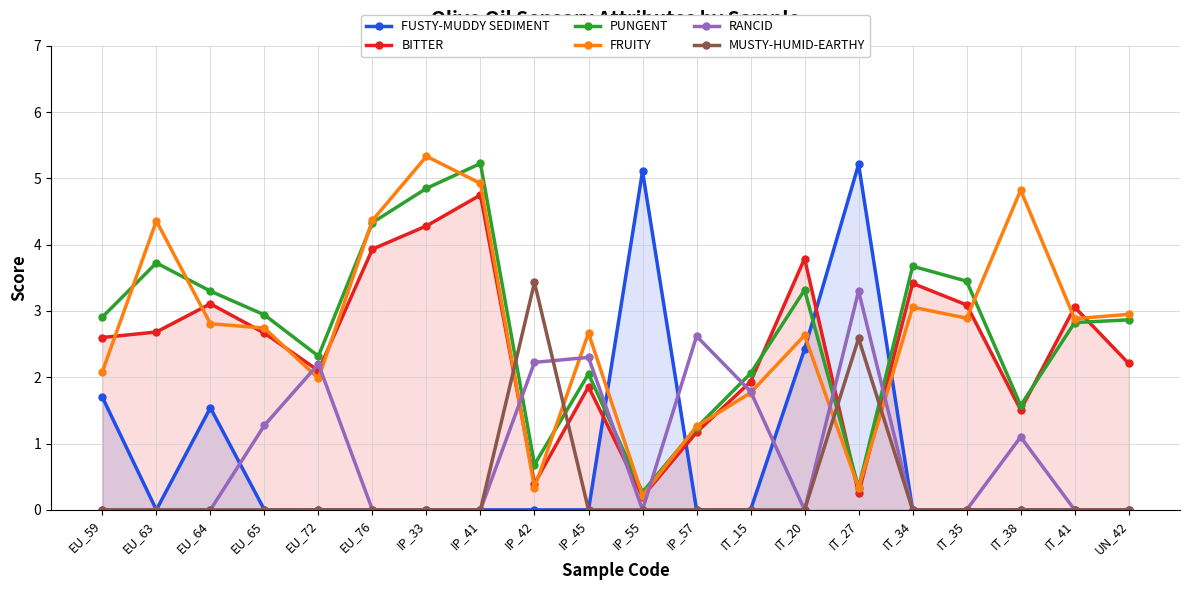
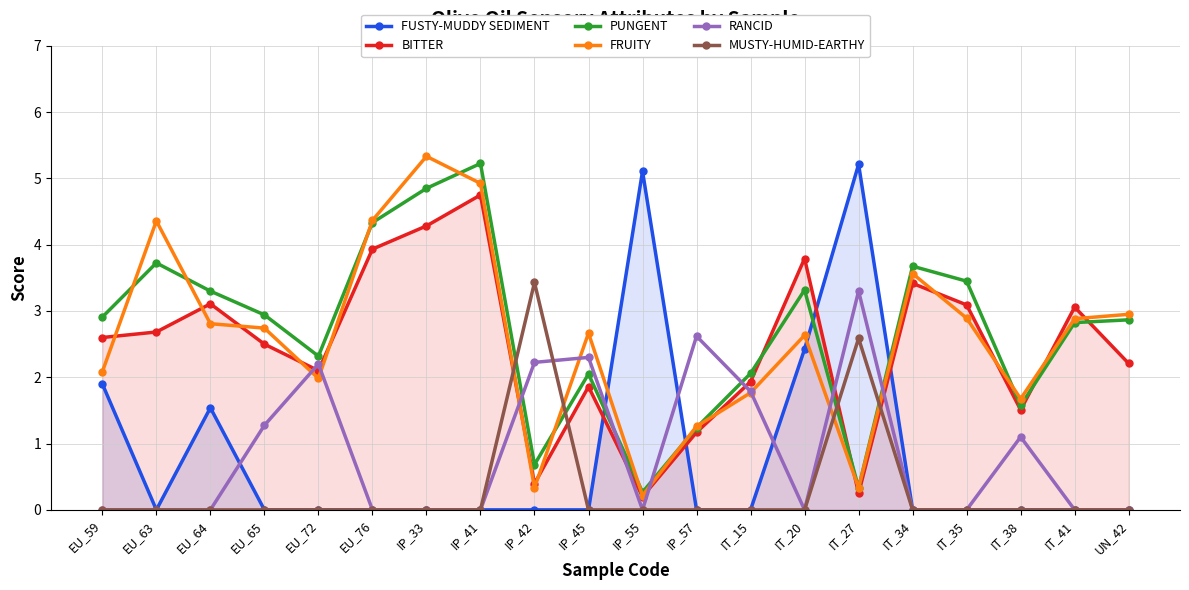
FUSTY-MUDDY SEDIMENT, EU_59: 1.7 -> 1.9
BITTER, EU_65: 2.7 -> 2.5
FRUITY, IT_34: 3.1 -> 3.6
FRUITY, IT_38: 4.8 -> 1.7
